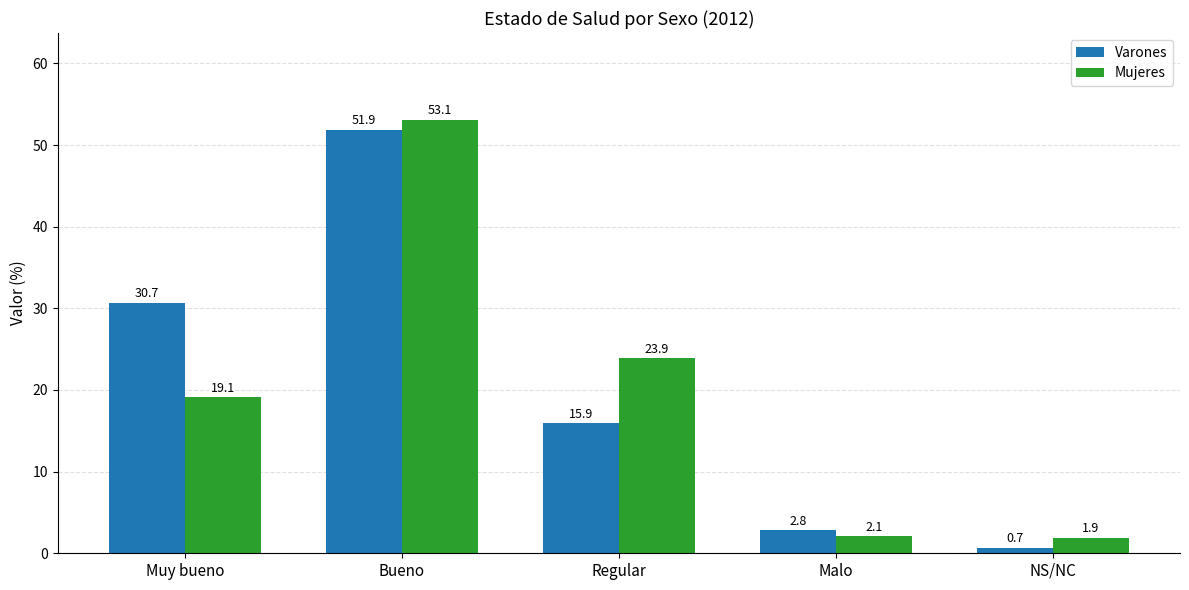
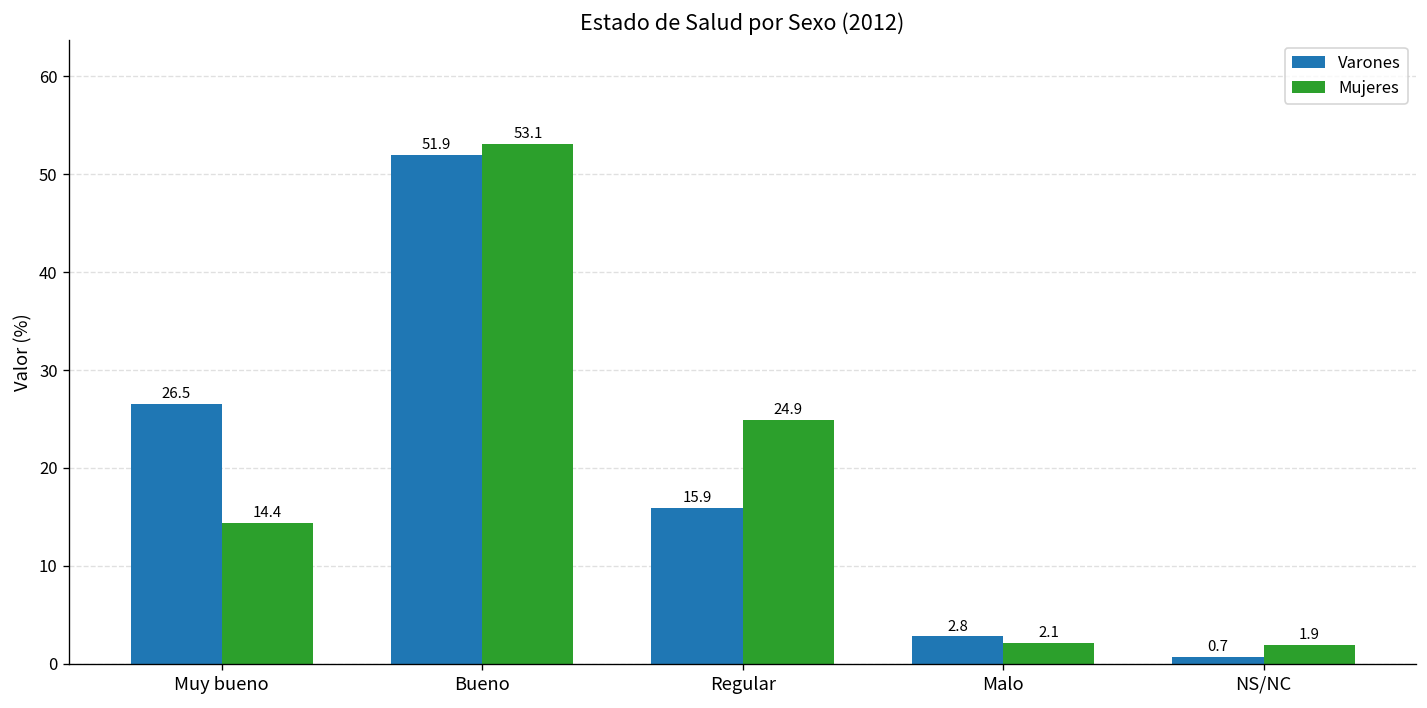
Varones, Muy bueno: 30.7 -> 26.5
Mujeres, Muy bueno: 19.1 -> 14.4
Mujeres, Regular: 23.9 -> 24.9
